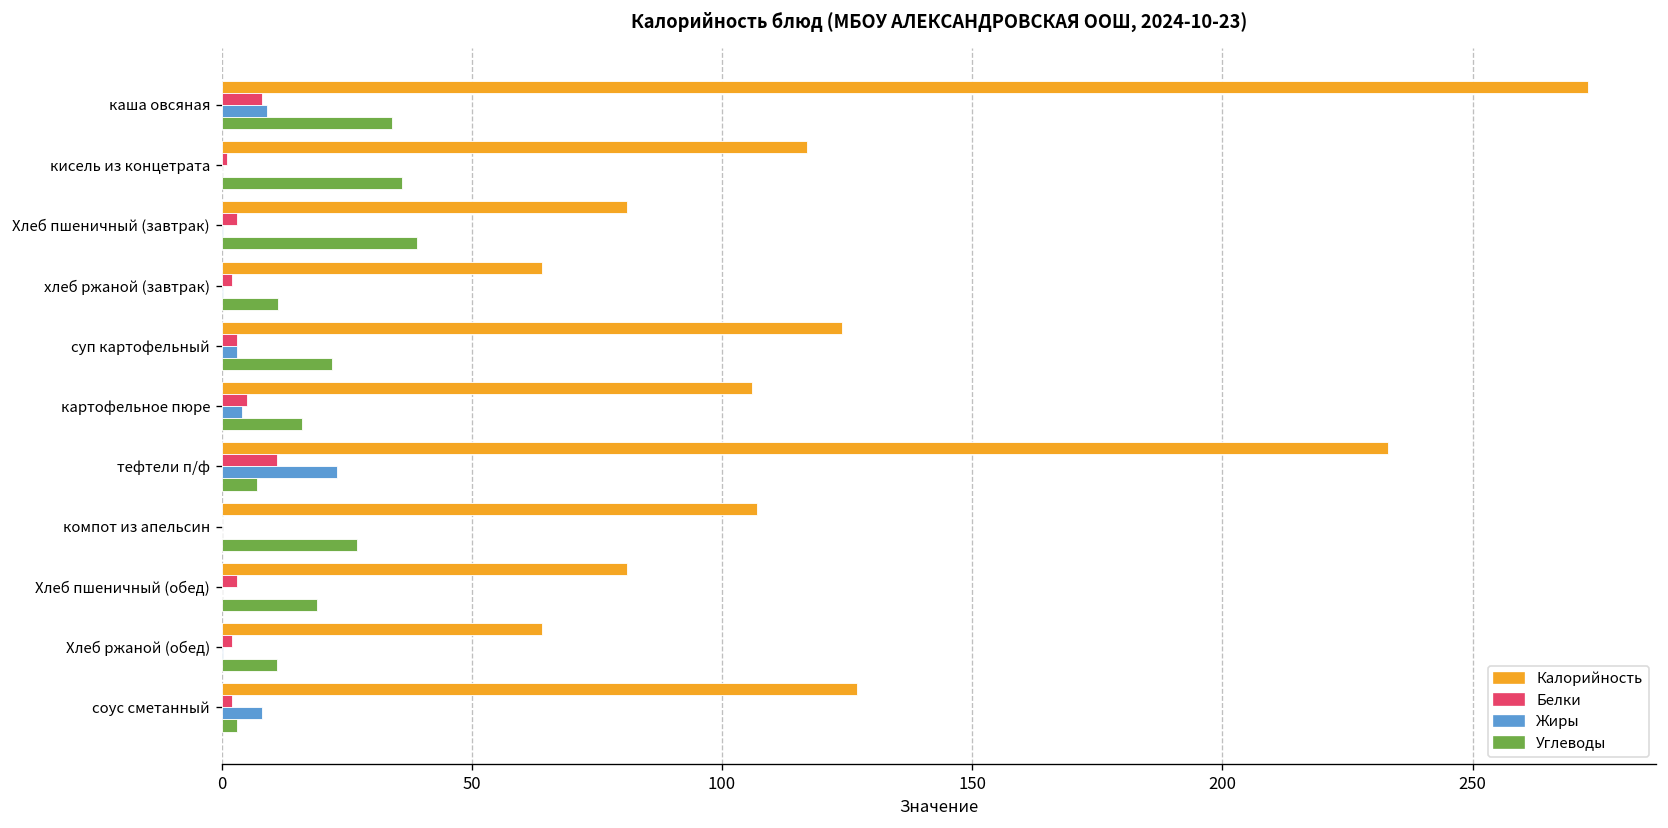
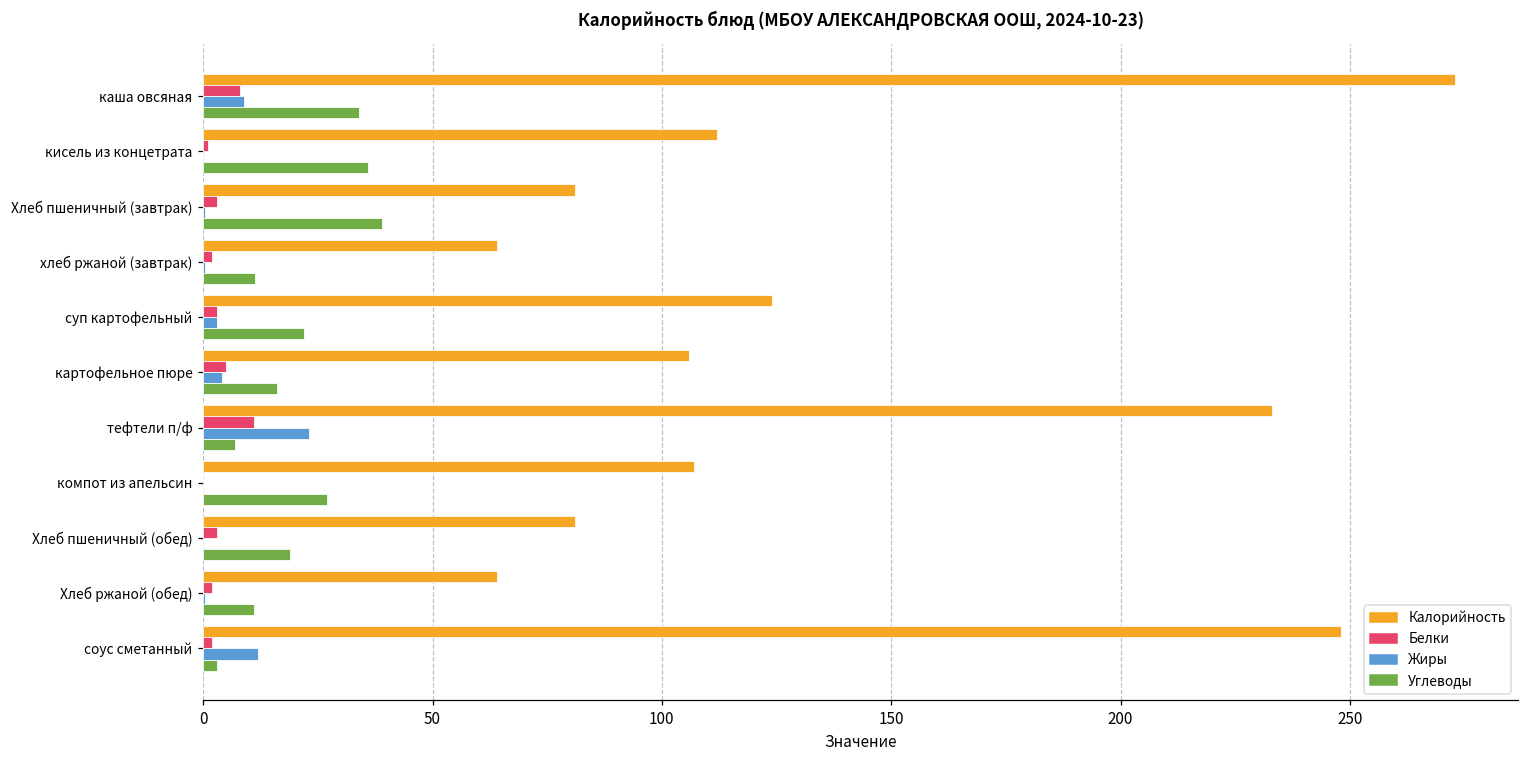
Калорийность, кисель из концетрата: 117 -> 112
Калорийность, соус сметанный: 127 -> 248
Жиры, соус сметанный: 8 -> 12
